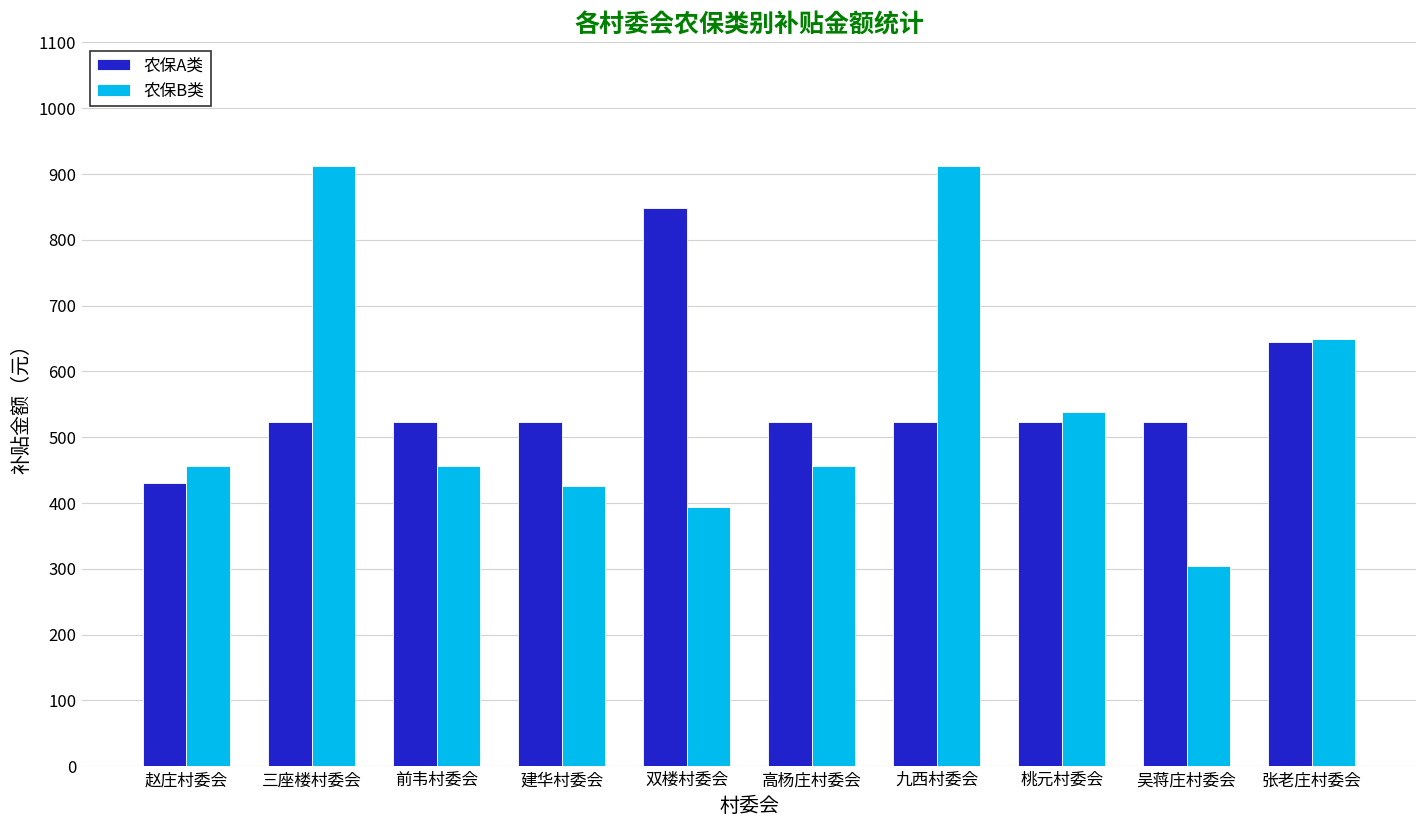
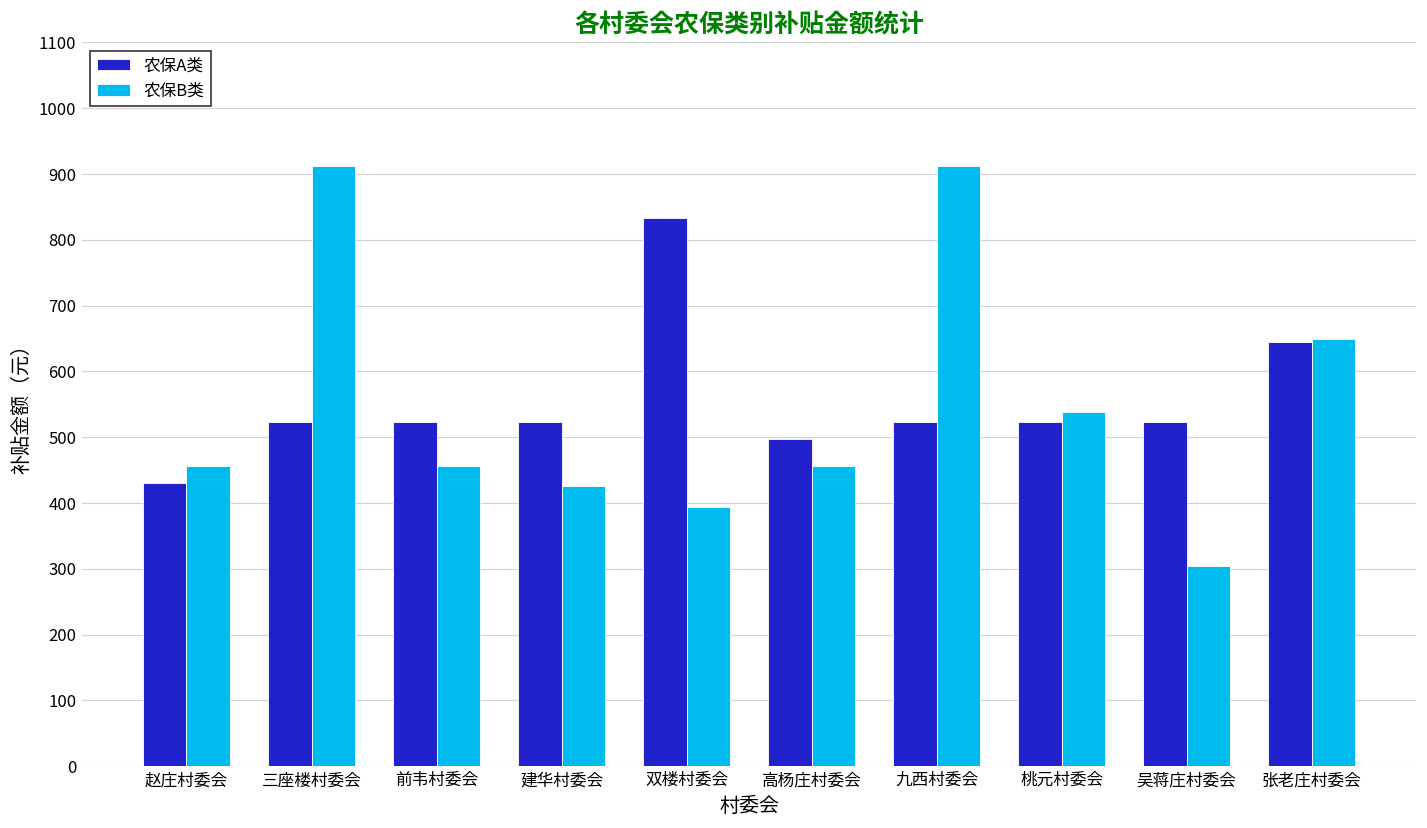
农保A类, 双楼村委会: 850 -> 830
农保A类, 高杨庄村委会: 520 -> 500
